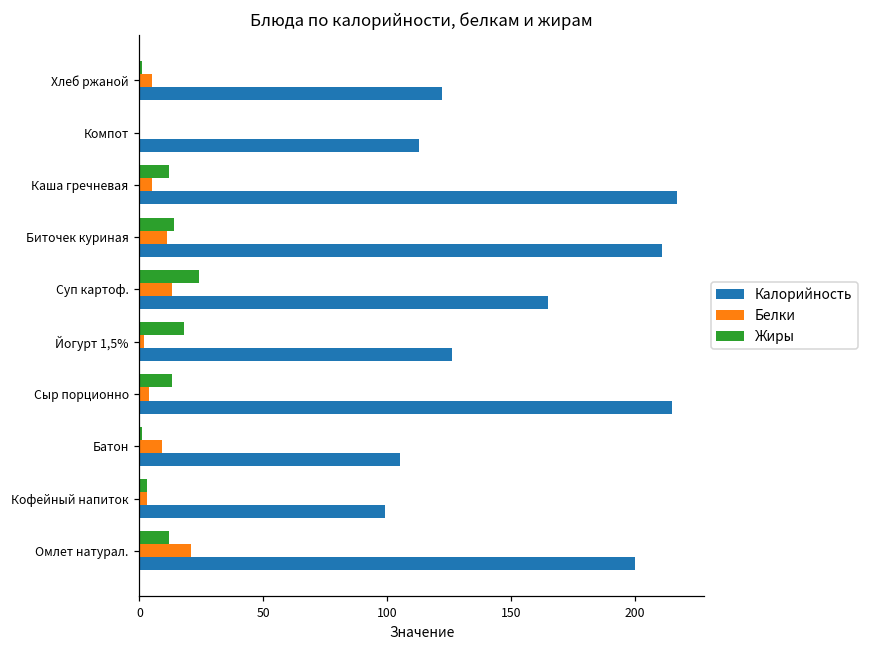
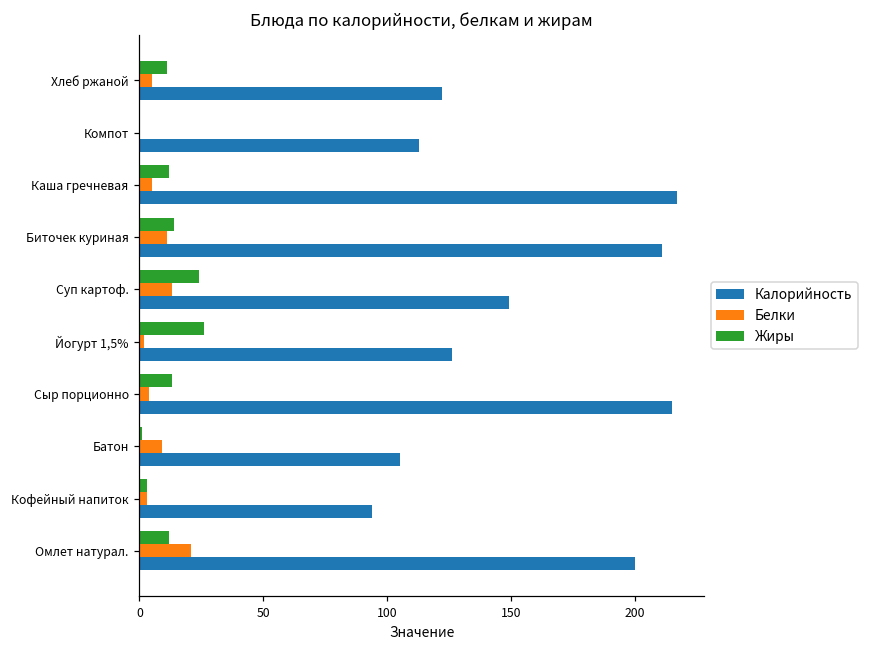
Жиры, Хлеб ржаной: 1 -> 11
Калорийность, Суп картоф.: 165 -> 149
Жиры, Йогурт 1,5%: 18 -> 26
Калорийность, Кофейный напиток: 99 -> 94
